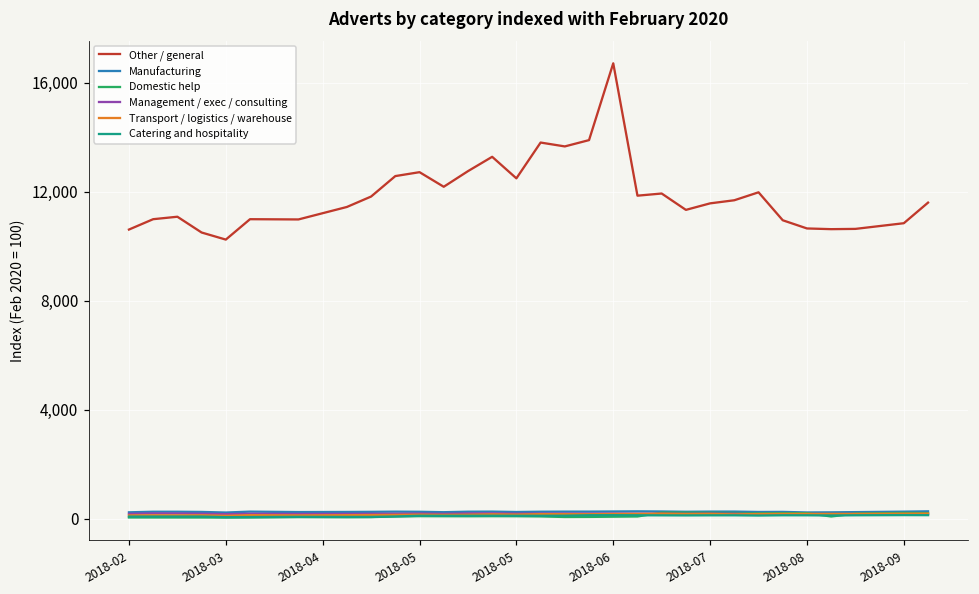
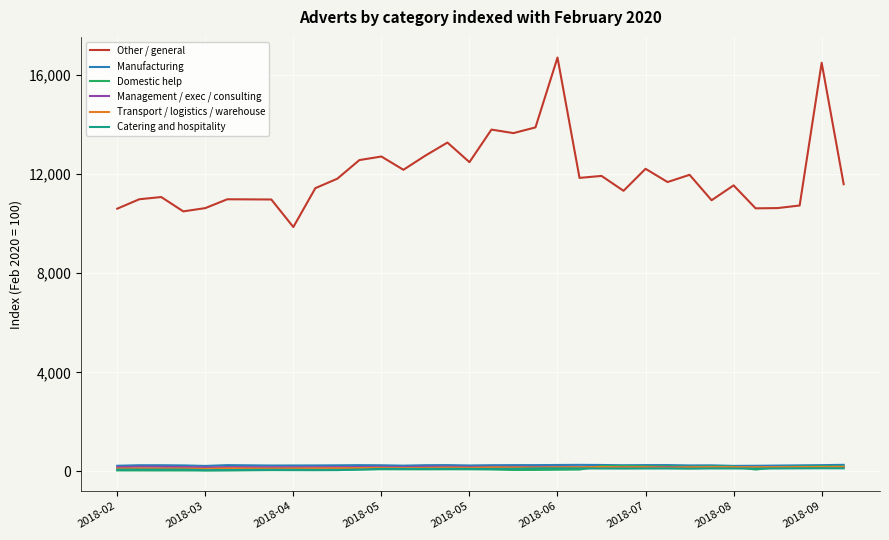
Other / general, 2018-03: 10,200 -> 10,600
Other / general, 2018-04: 11,200 -> 9,900
Other / general, 2018-07: 11,600 -> 12,200
Other / general, 2018-08: 10,600 -> 11,500
Other / general, 2018-09: 10,800 -> 16,500
